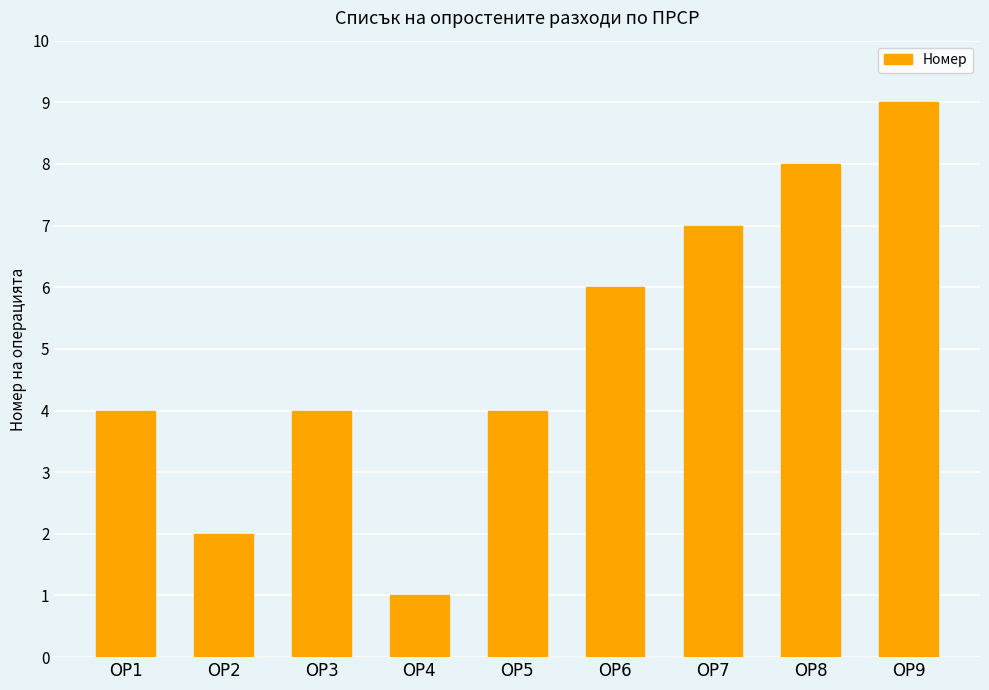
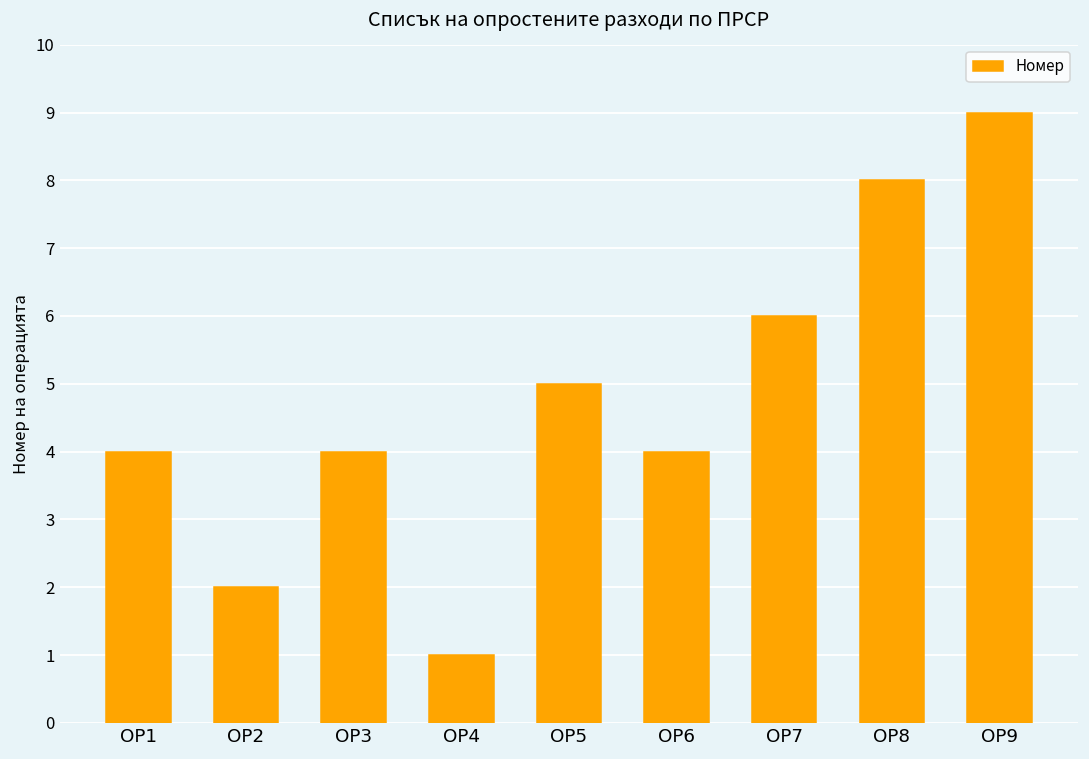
ОР5: 4 -> 5
ОР6: 6 -> 4
ОР7: 7 -> 6
